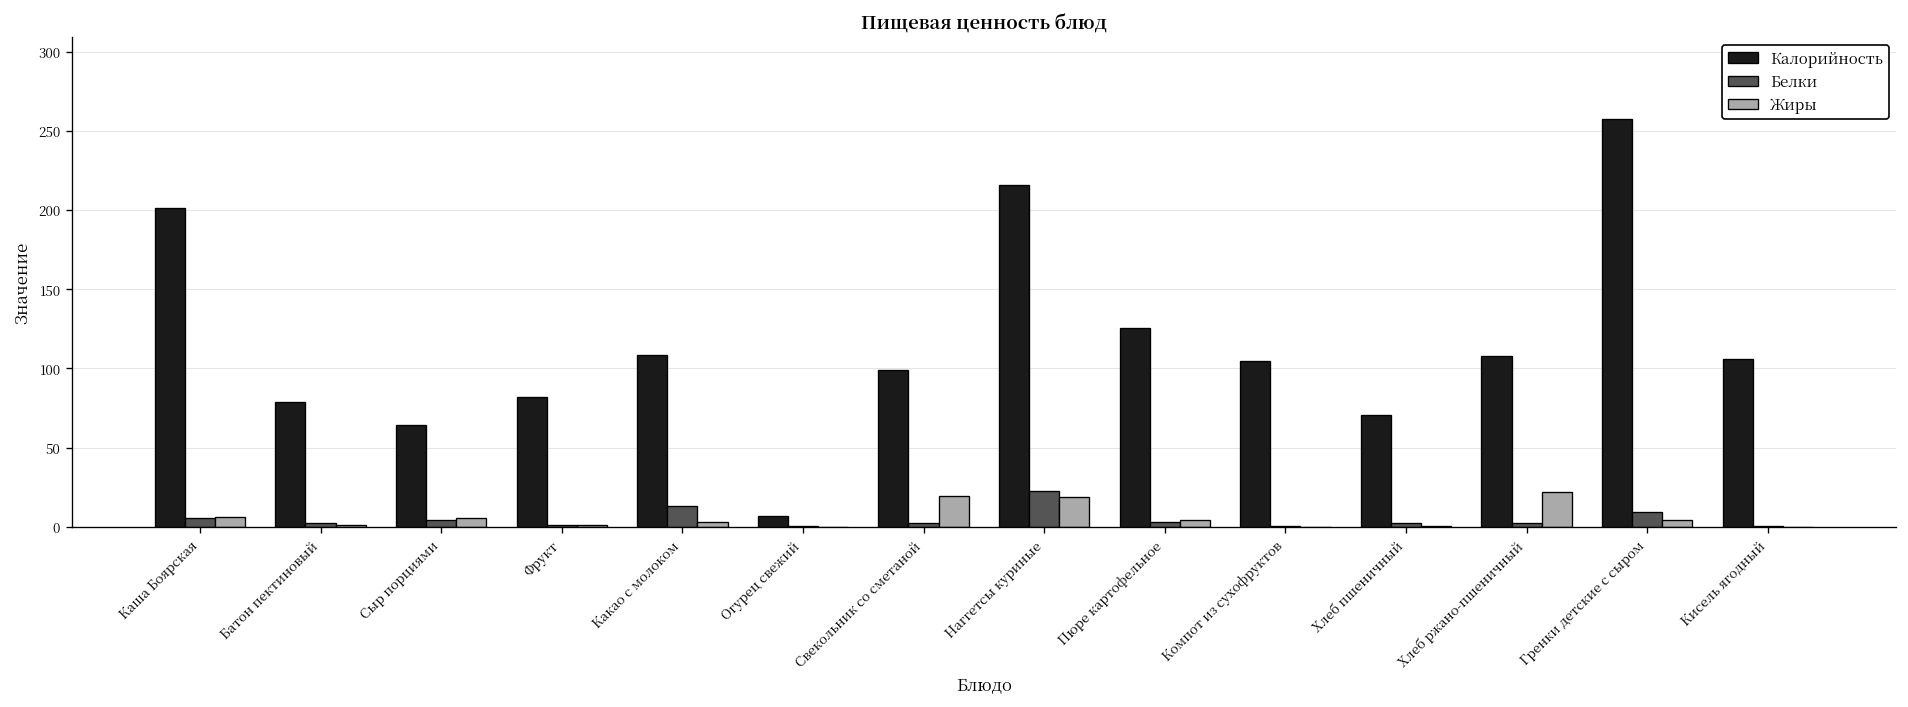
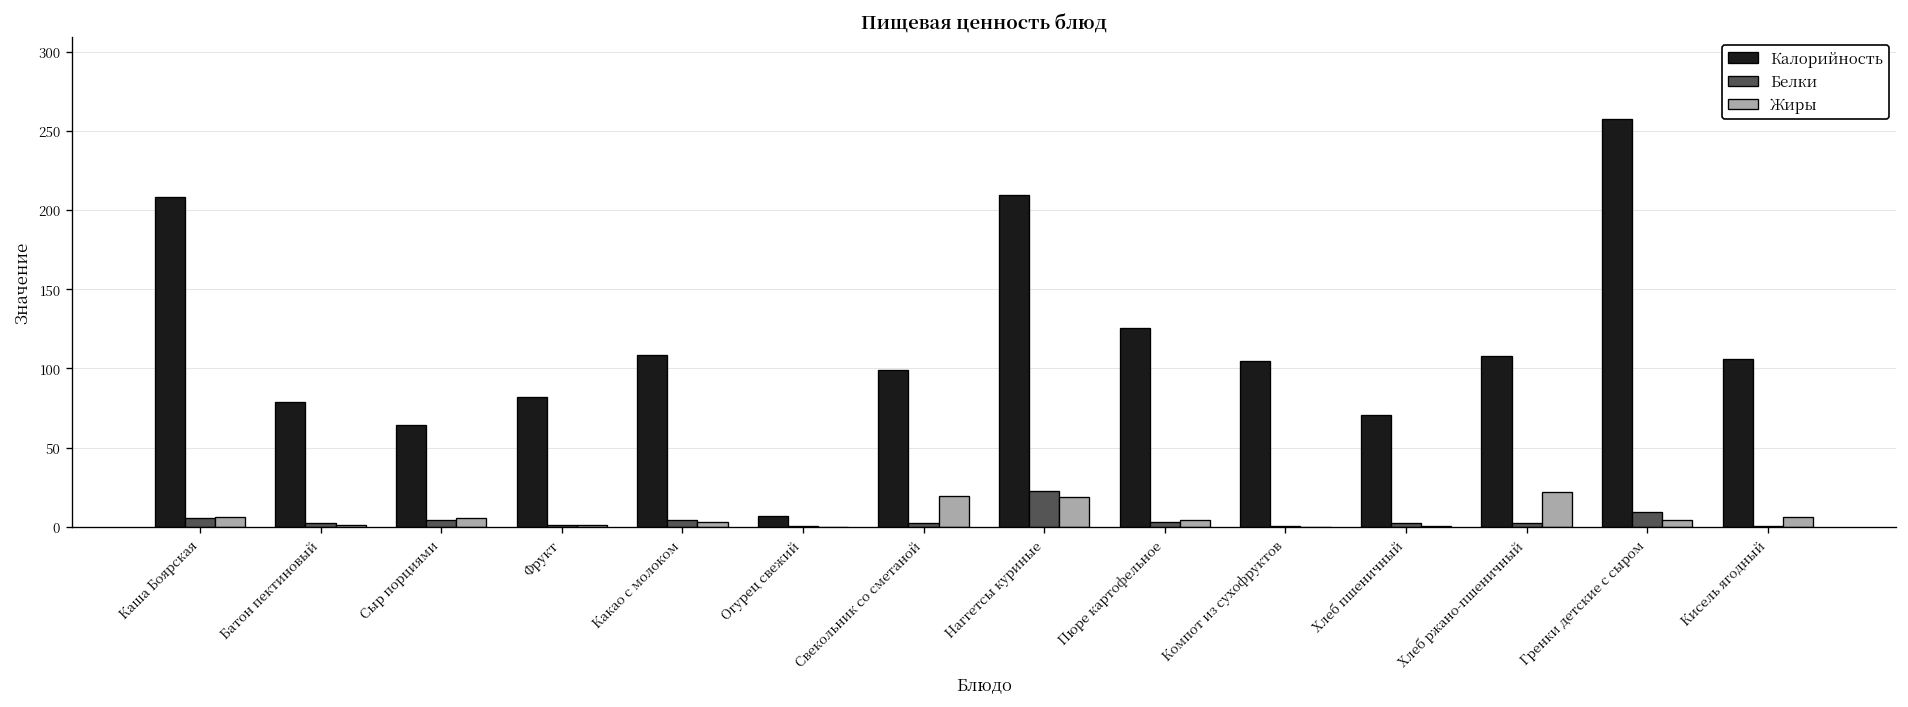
Калорийность, Каша Боярская: 201 -> 208
Белки, Какао с молоком: 13 -> 4
Калорийность, Наггетсы куриные: 216 -> 210
Жиры, Кисель ягодный: 0 -> 6
